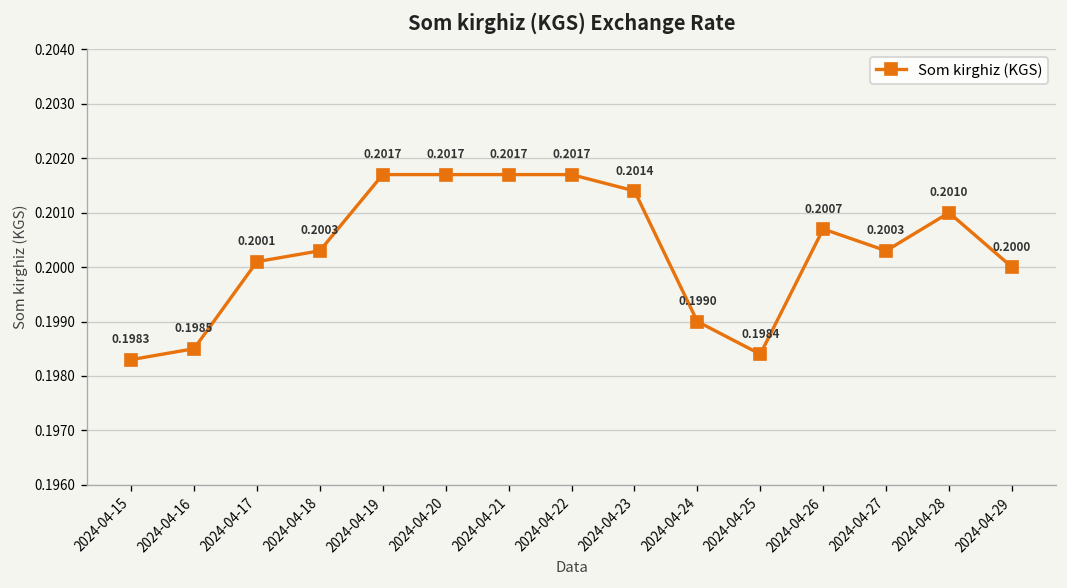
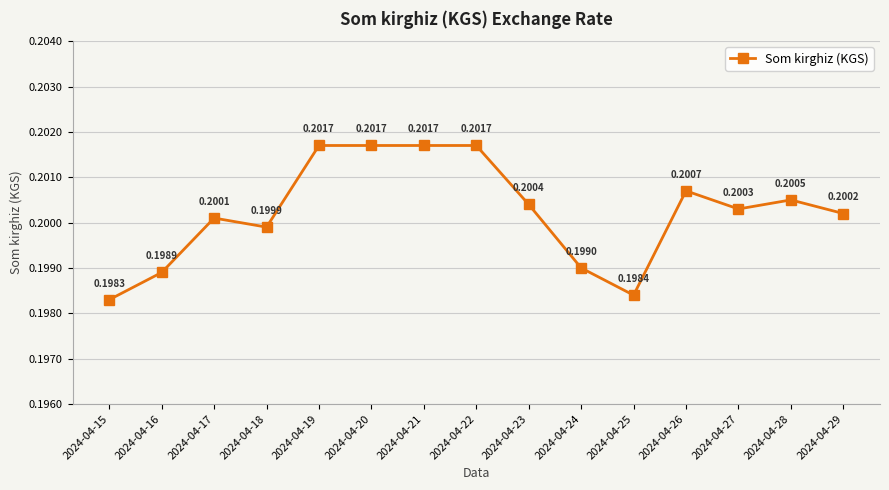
2024-04-16: 0.1985 -> 0.1989
2024-04-18: 0.2003 -> 0.1999
2024-04-23: 0.2014 -> 0.2004
2024-04-28: 0.2010 -> 0.2005
2024-04-29: 0.2000 -> 0.2002
